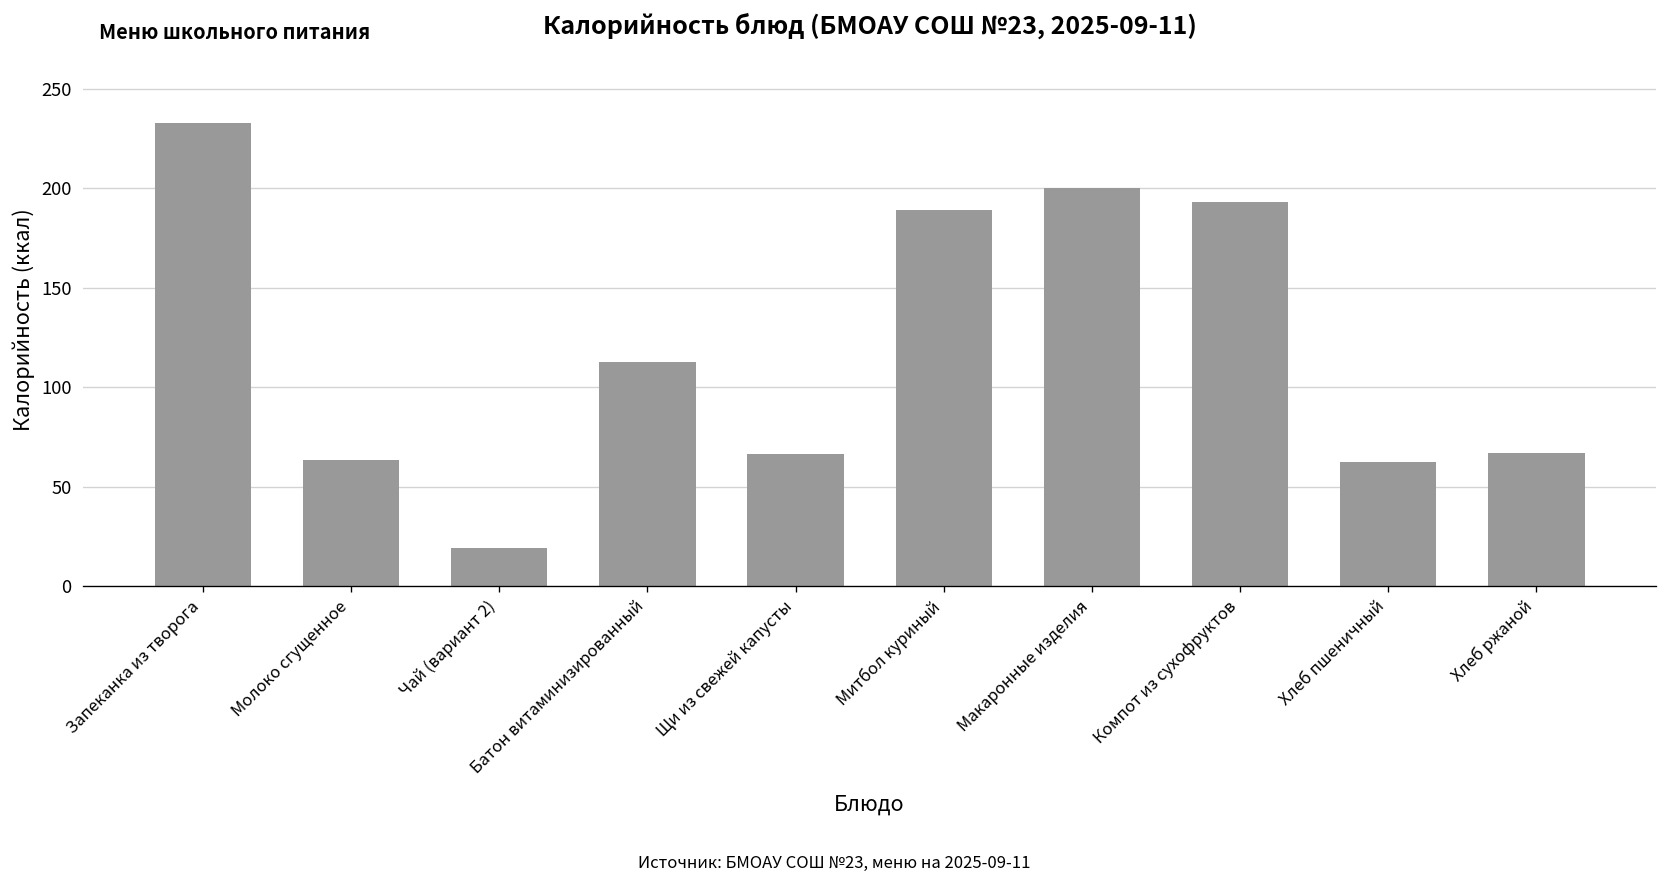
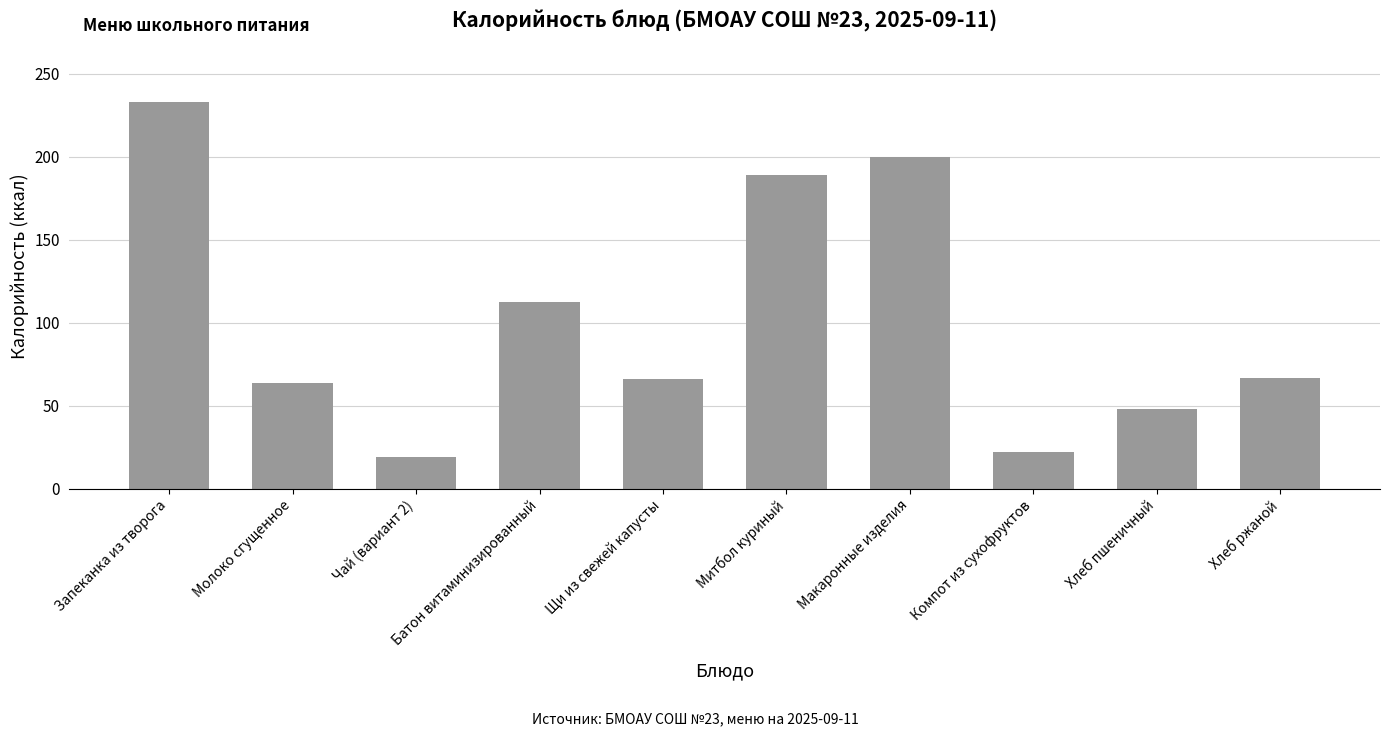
Компот из сухофруктов: 193 -> 22
Хлеб пшеничный: 62 -> 48
